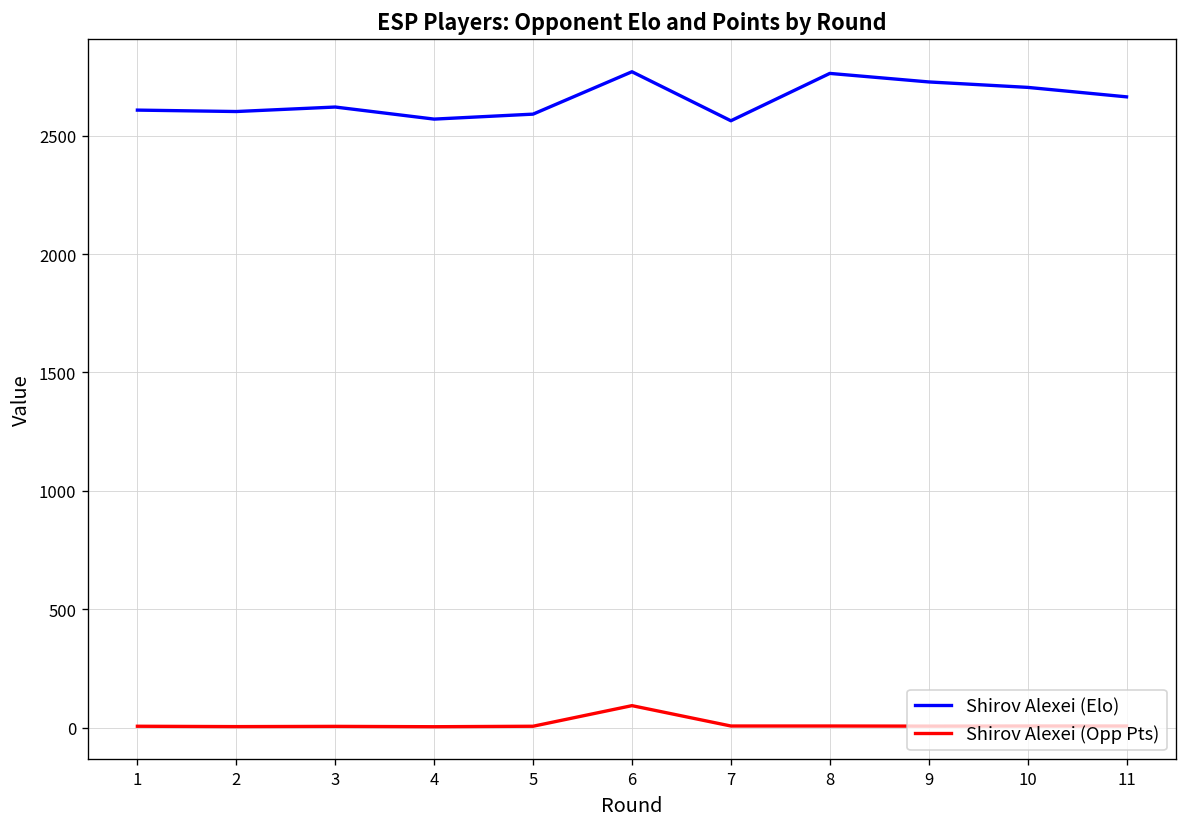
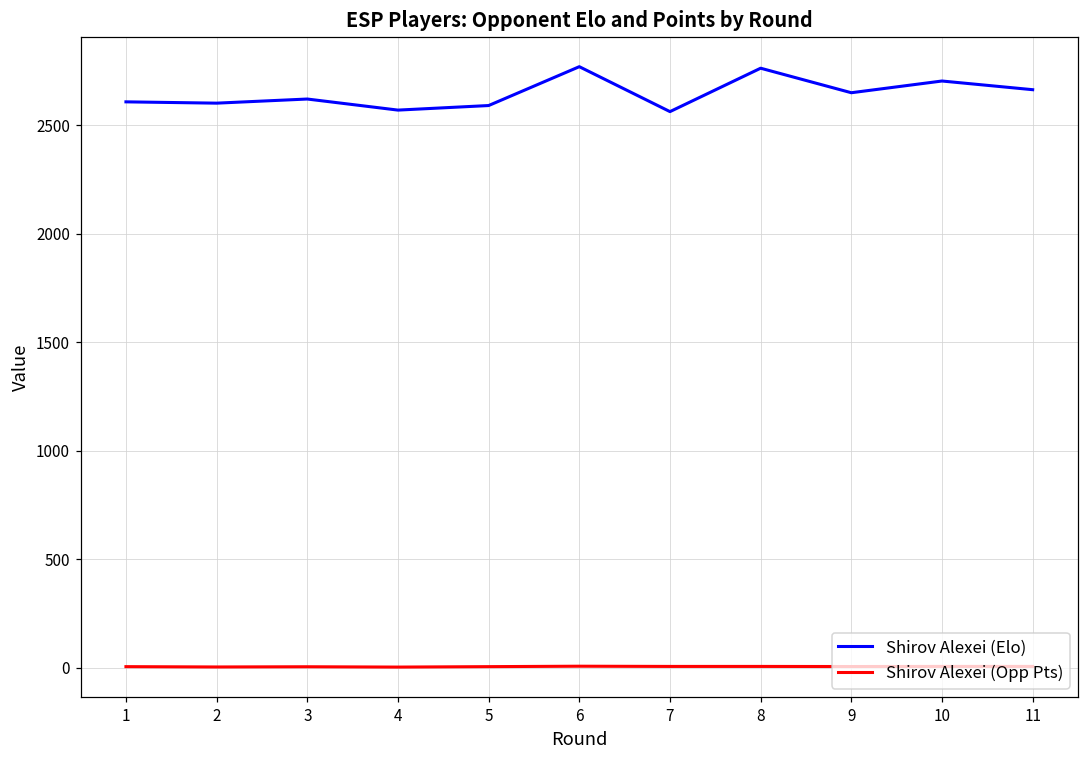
Shirov Alexei (Opp Pts), 6: 90 -> 10
Shirov Alexei (Elo), 9: 2730 -> 2650
